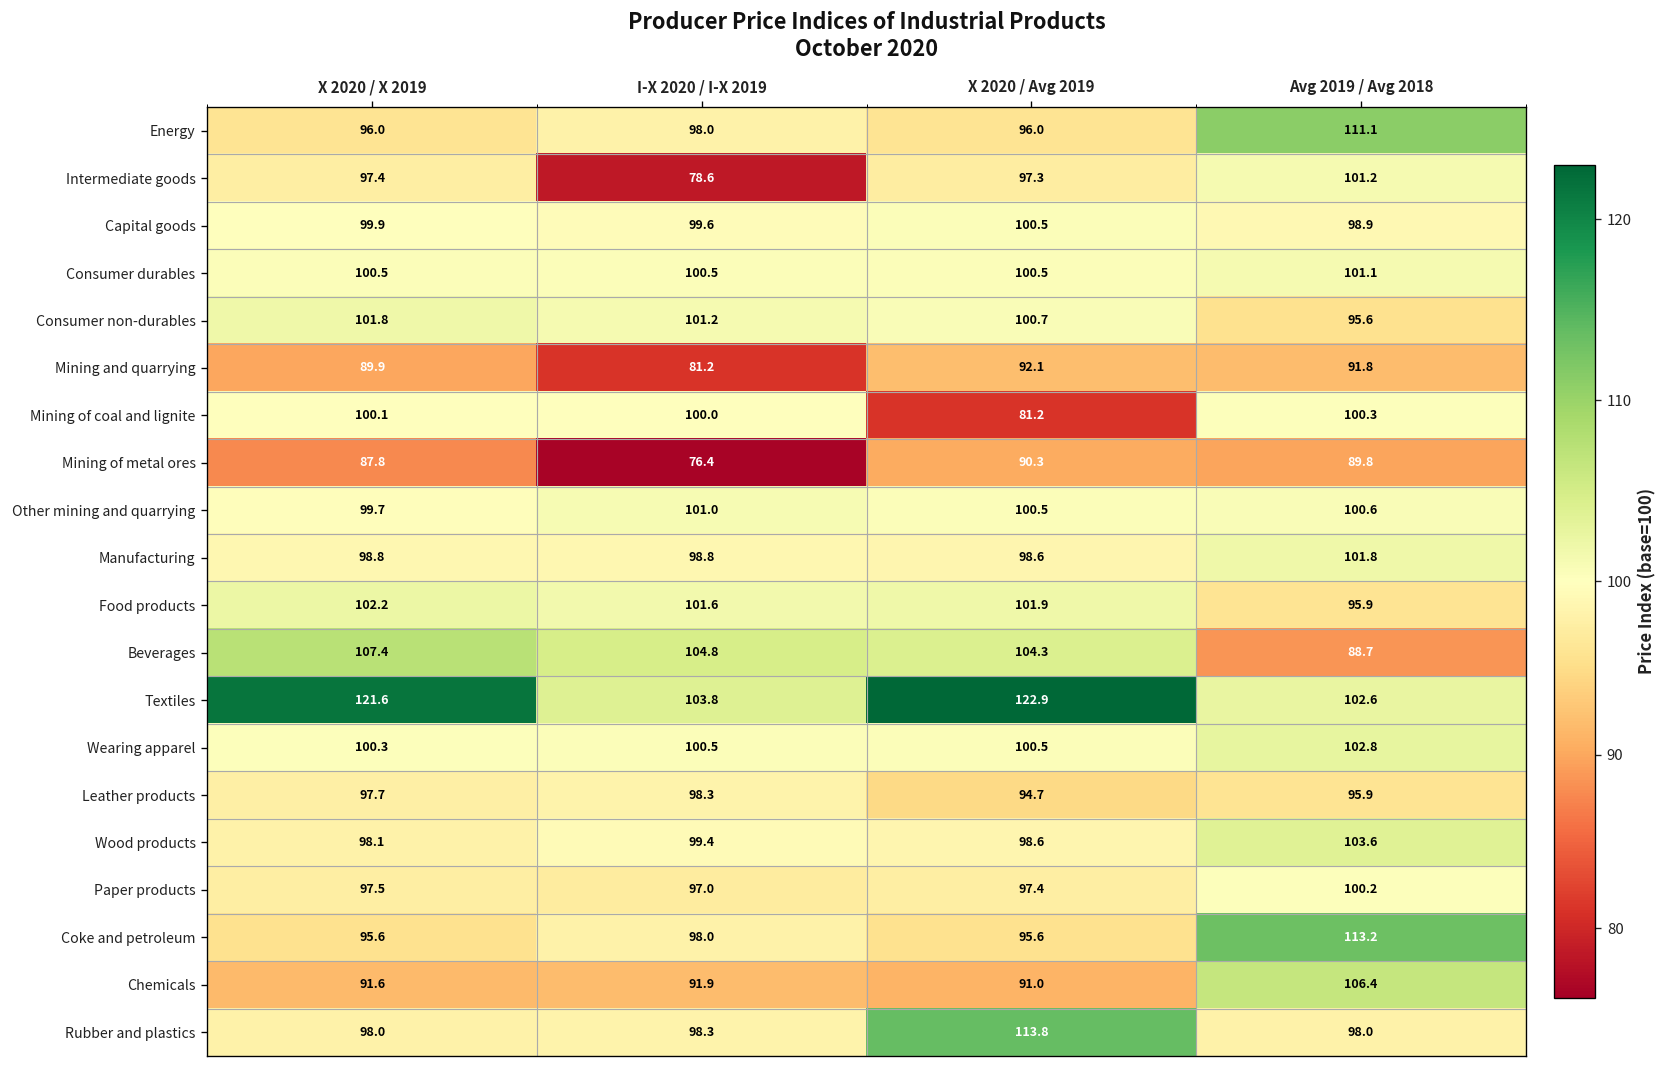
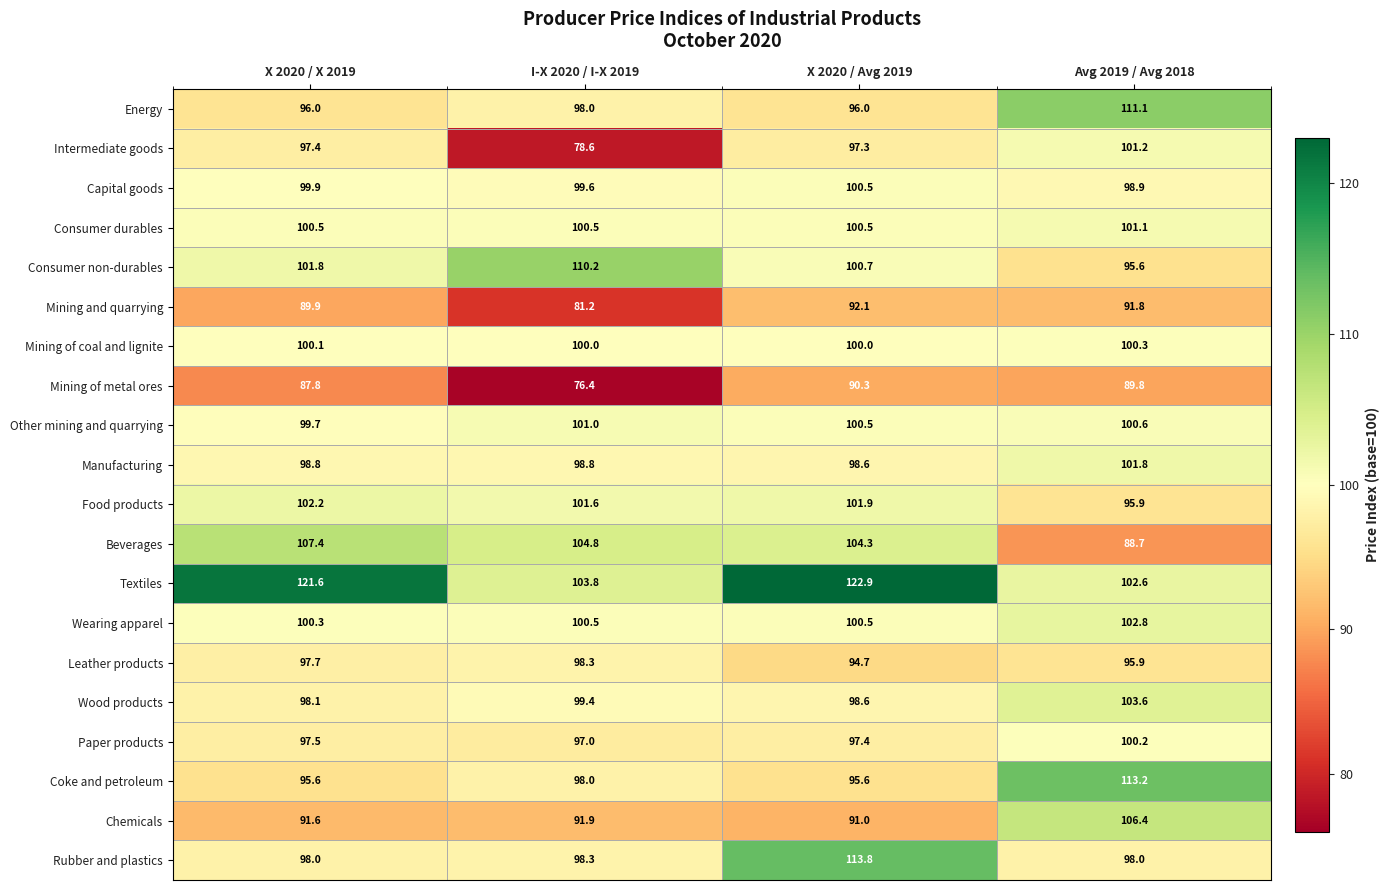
Consumer non-durables, I-X 2020 / I-X 2019: 101.2 -> 110.2
Mining of coal and lignite, X 2020 / Avg 2019: 81.2 -> 100.0
